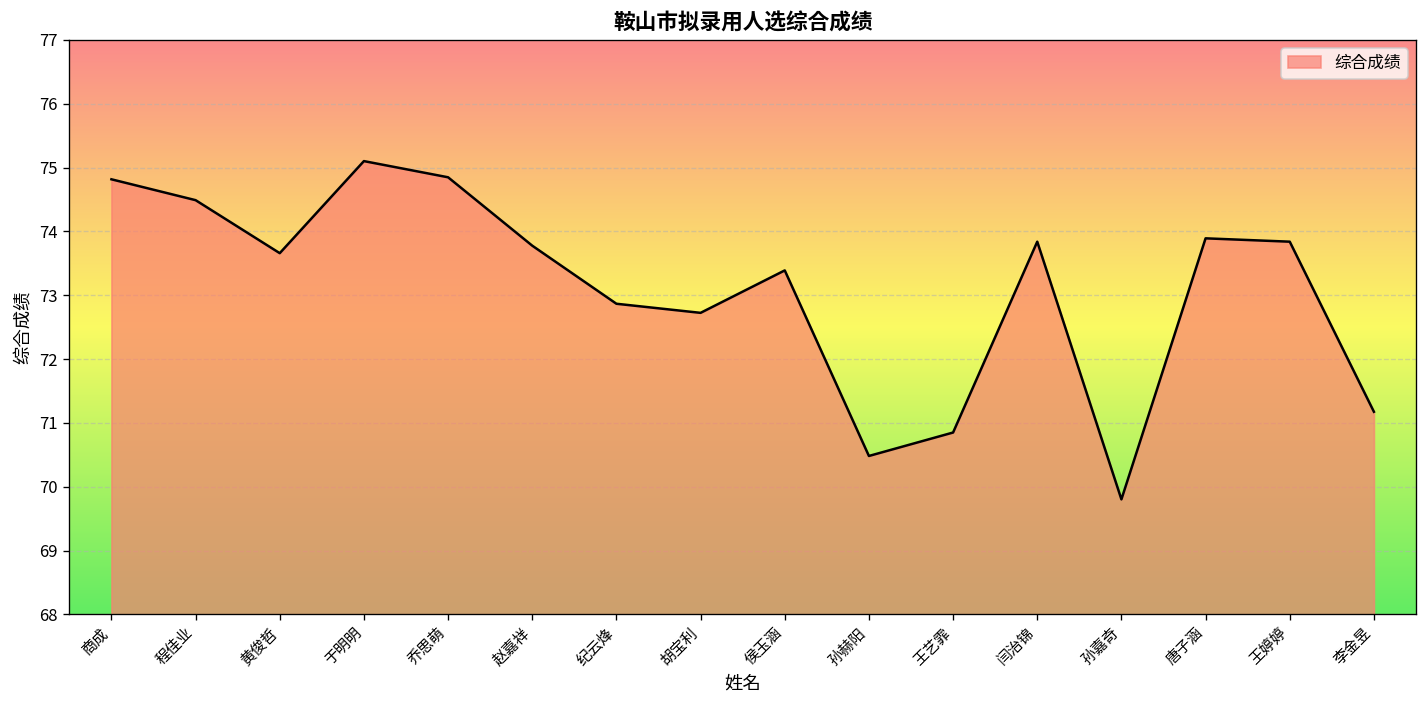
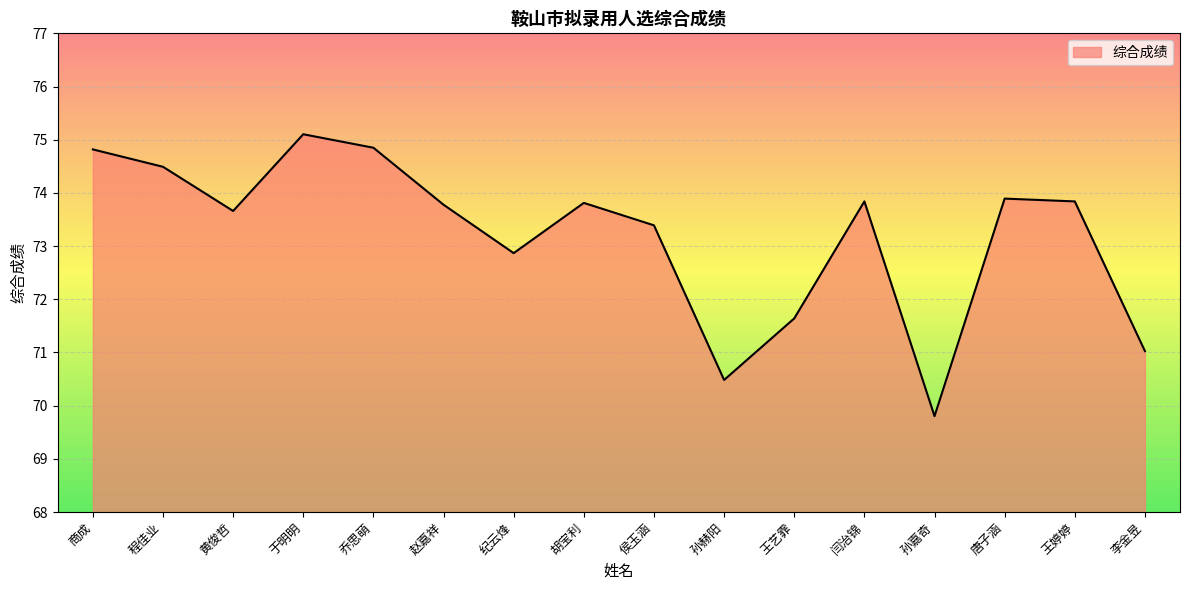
胡宝利: 72.7 -> 73.8
王艺霏: 70.9 -> 71.6
李金昱: 71.2 -> 71.0
